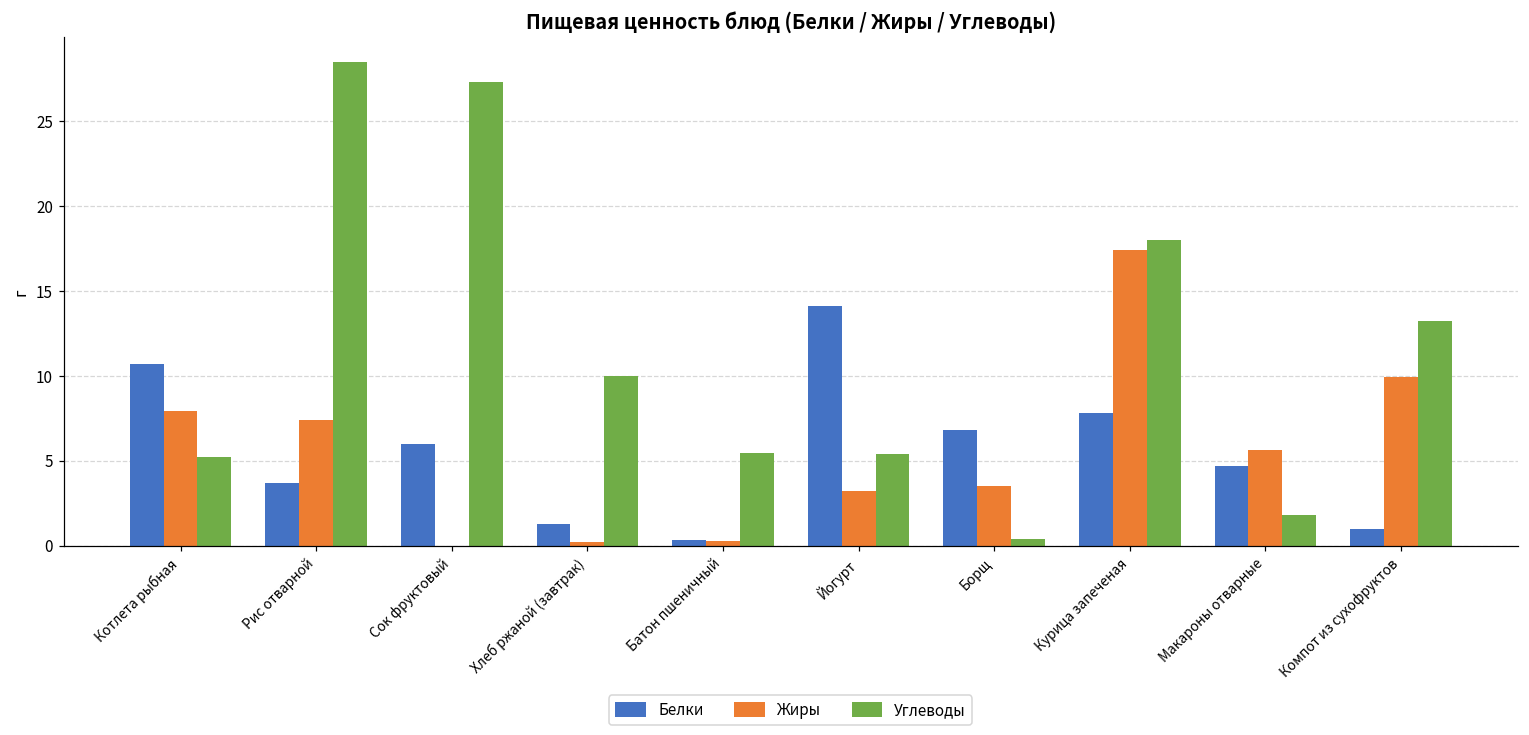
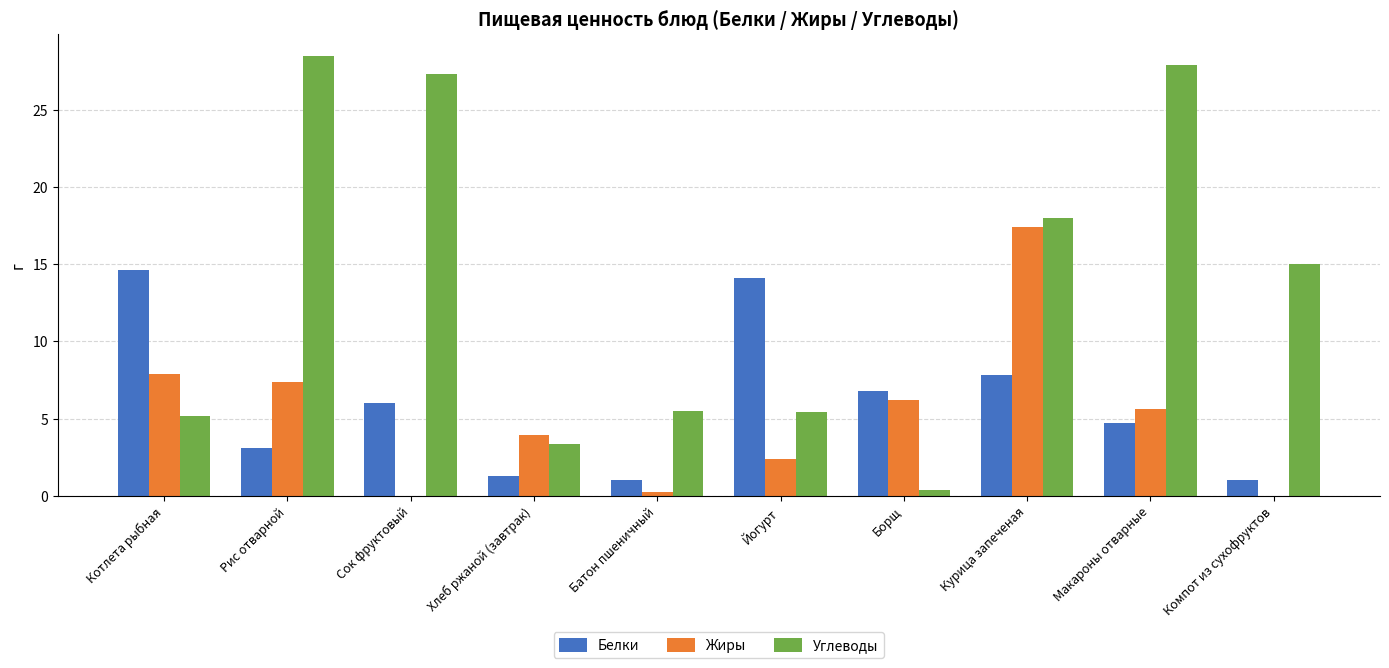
Белки, Котлета рыбная: 10.7 -> 14.6
Белки, Рис отварной: 3.7 -> 3.1
Жиры, Хлеб ржаной (завтрак): 0.2 -> 4.0
Углеводы, Хлеб ржаной (завтрак): 10.0 -> 3.3
Белки, Батон пшеничный: 0.3 -> 1.0
Жиры, Йогурт: 3.2 -> 2.4
Жиры, Борщ: 3.5 -> 6.2
Углеводы, Макароны отварные: 1.8 -> 27.9
Жиры, Компот из сухофруктов: 9.9 -> 0.0
Углеводы, Компот из сухофруктов: 13.2 -> 15.0
